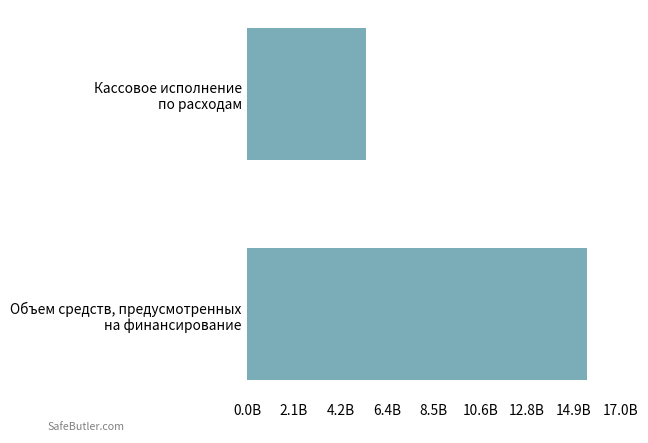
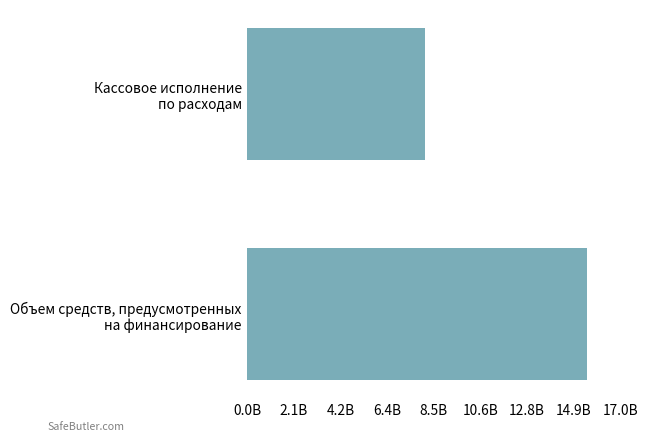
Кассовое исполнение по расходам: 5400000000 -> 8100000000
